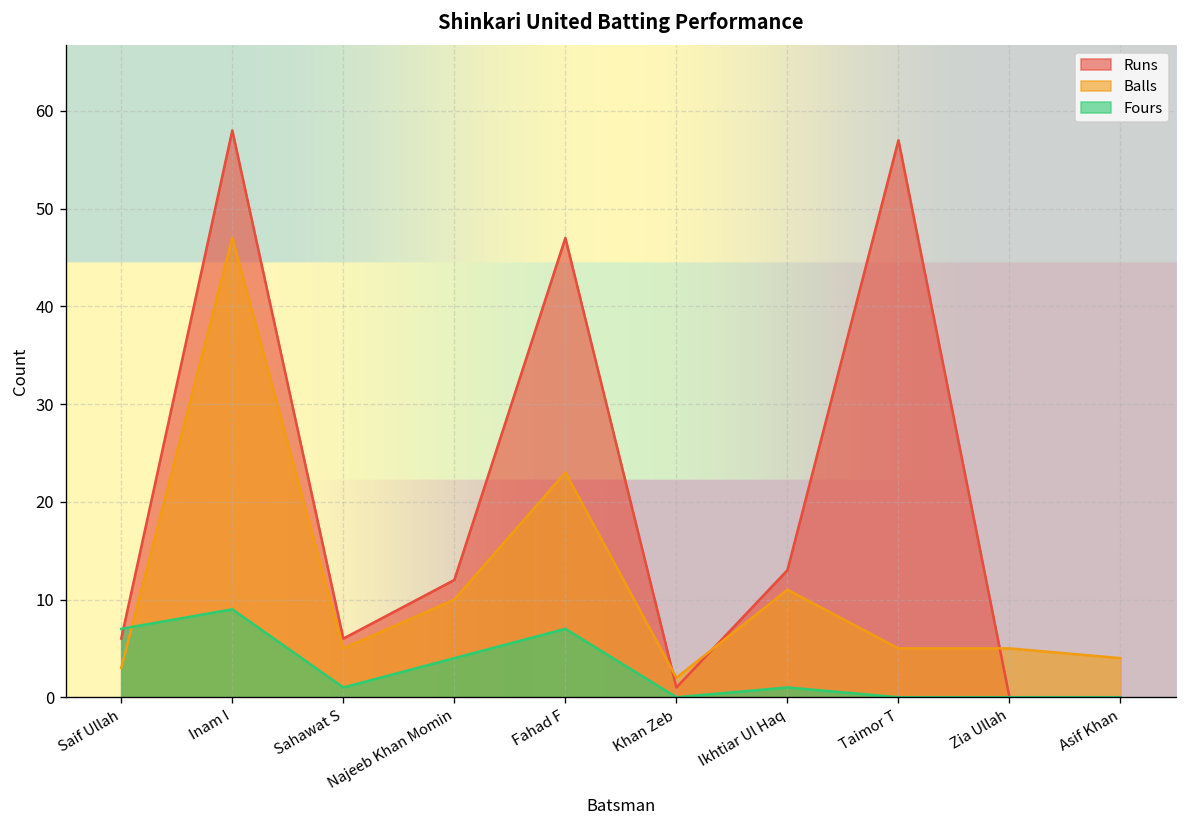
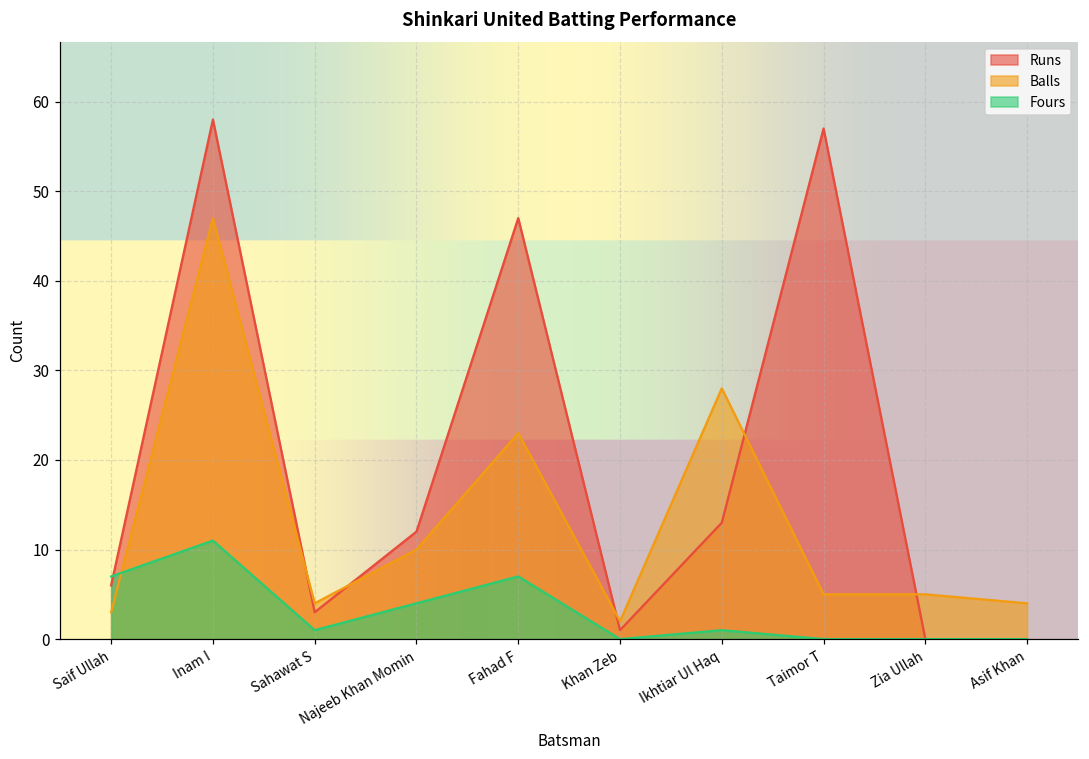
Fours, Inam I: 9 -> 11
Runs, Sahawat S: 6 -> 3
Balls, Sahawat S: 5 -> 4
Balls, Ikhtiar Ul Haq: 11 -> 28
